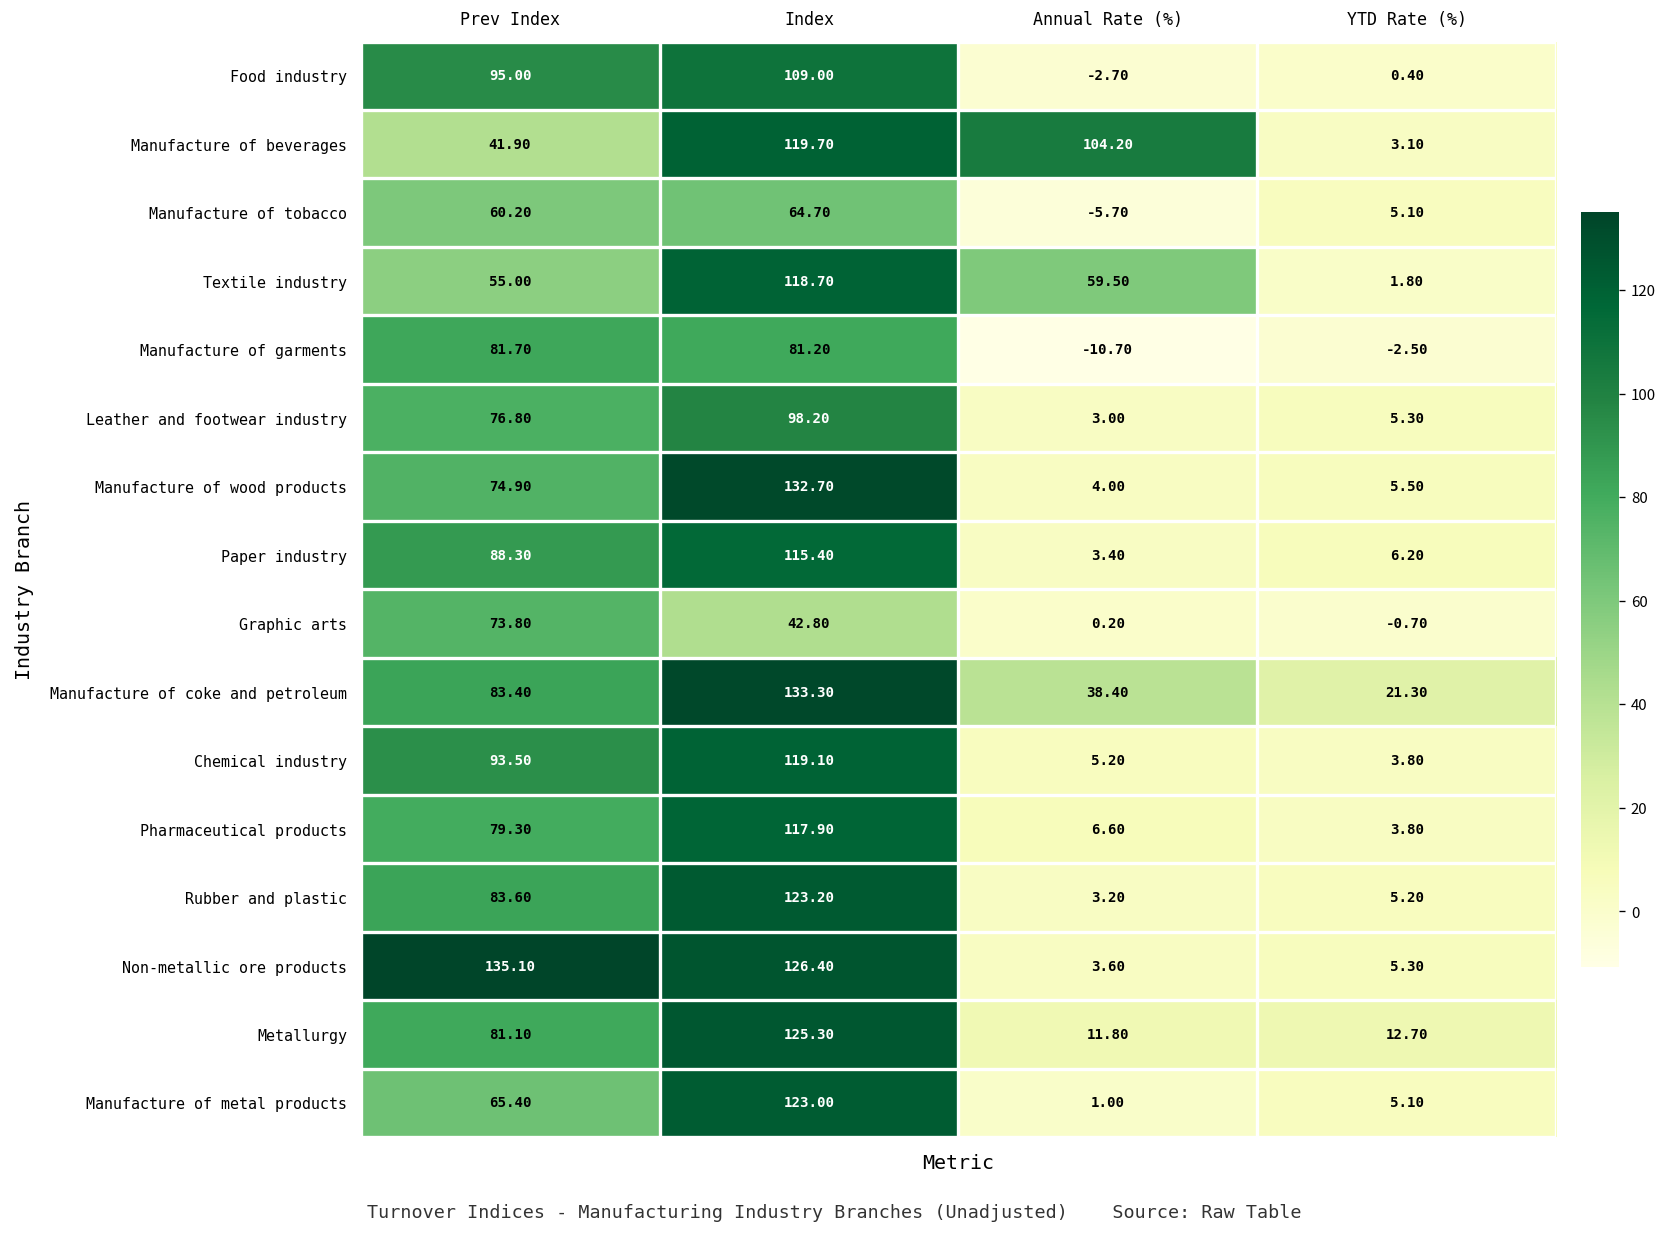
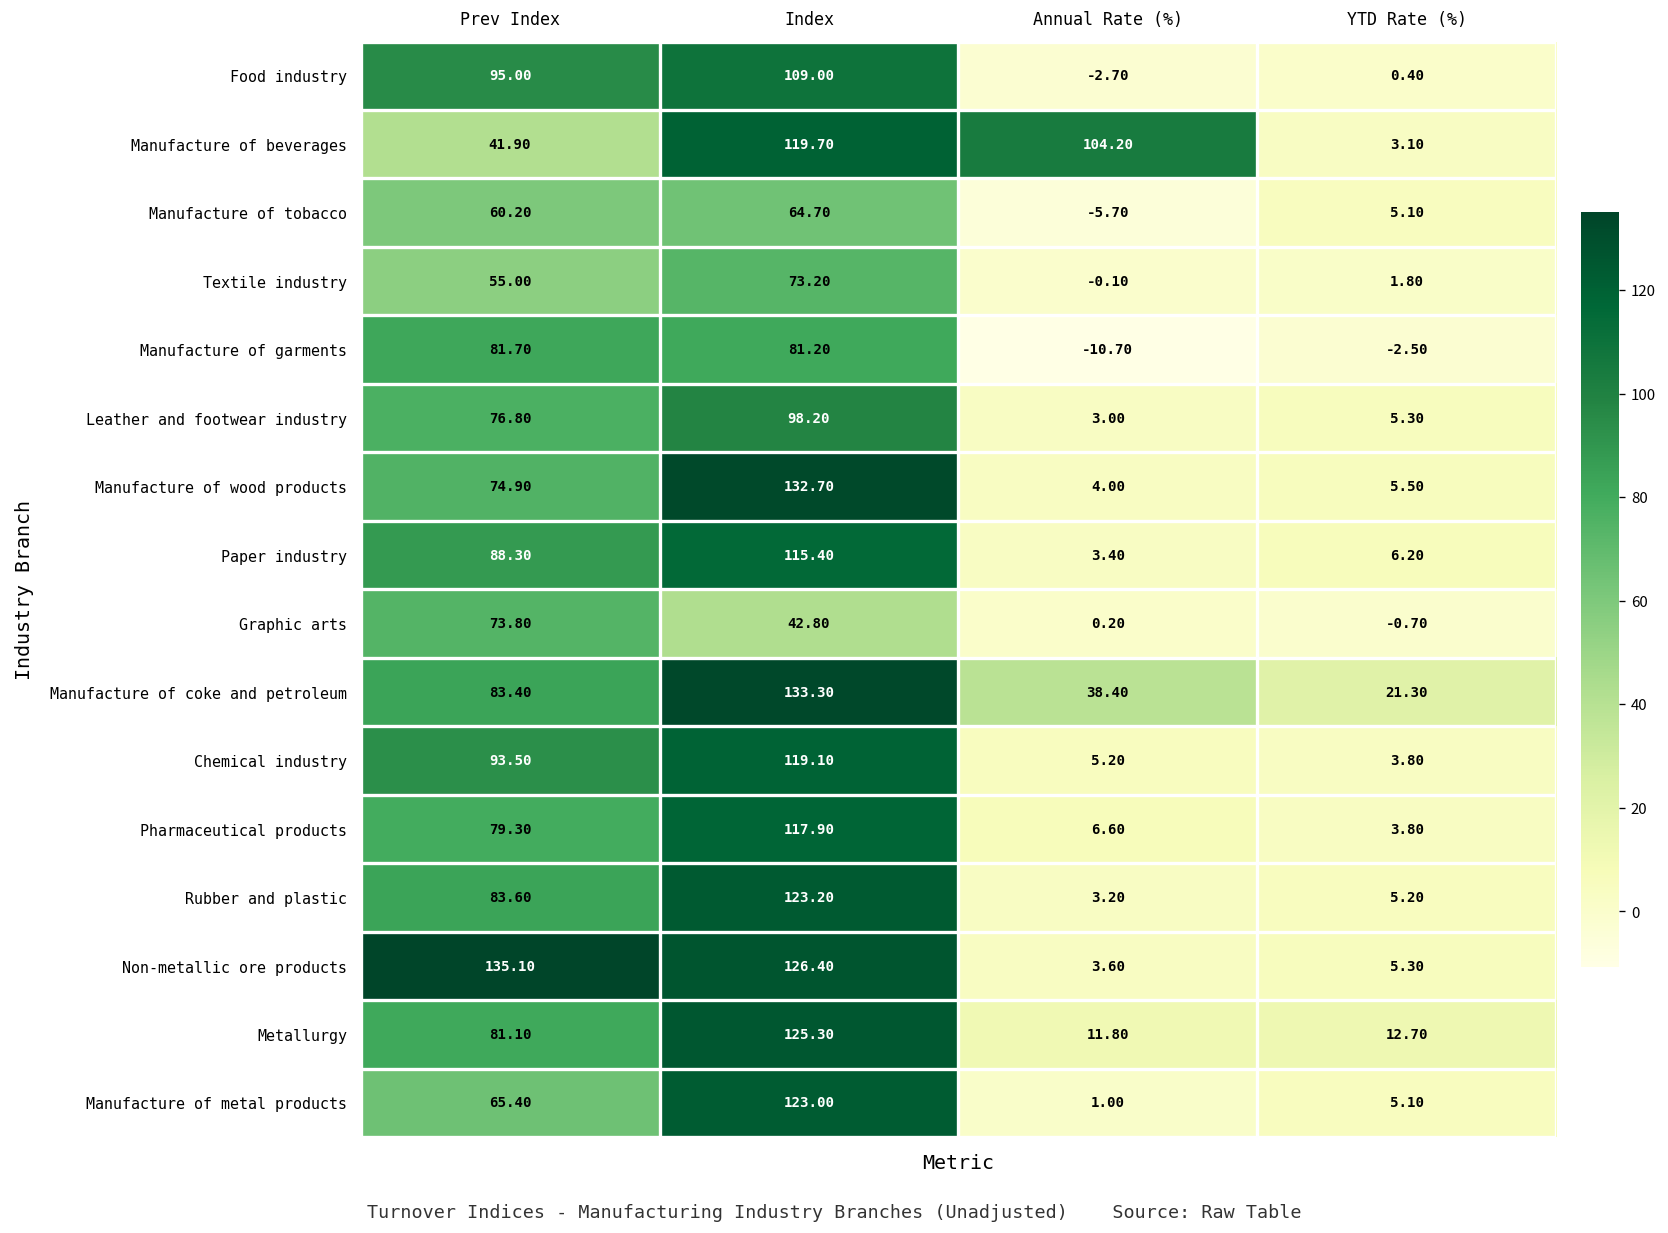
Textile industry, Index: 118.70 -> 73.20
Textile industry, Annual Rate (%): 59.50 -> -0.10
